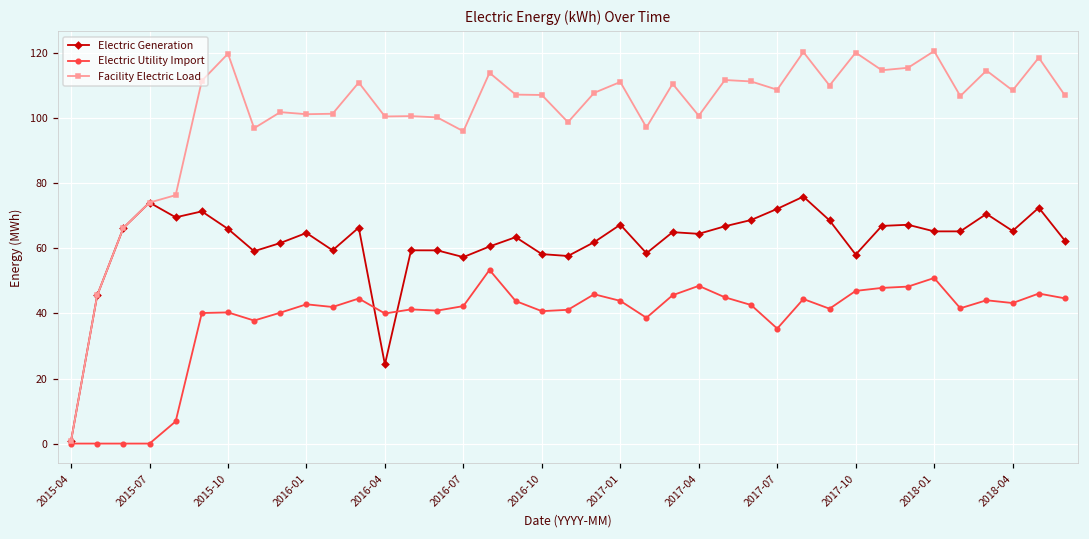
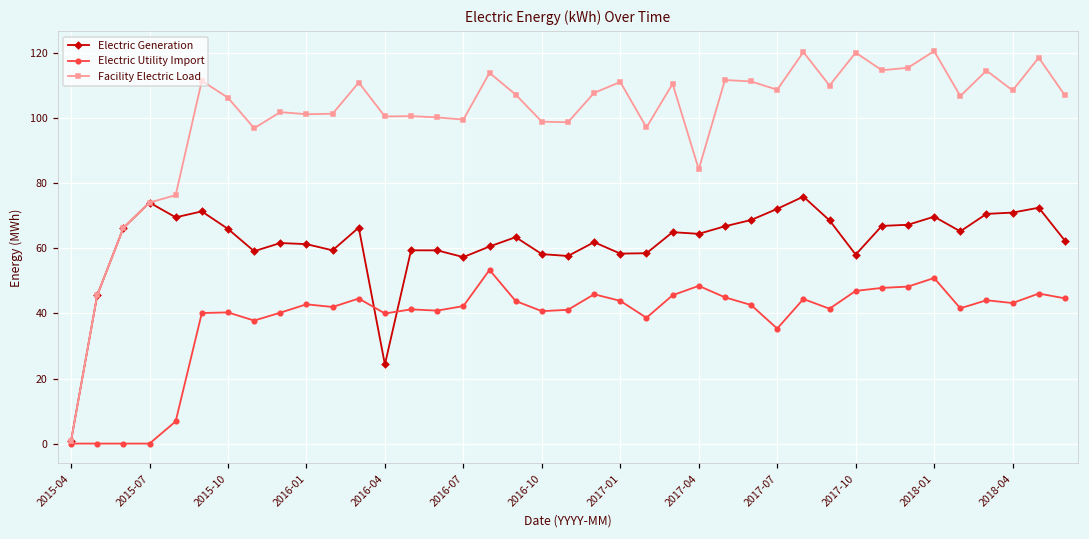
Facility Electric Load, 2015-10: 120 -> 106
Electric Generation, 2016-01: 65 -> 61
Facility Electric Load, 2016-07: 96 -> 100
Facility Electric Load, 2016-10: 107 -> 99
Electric Generation, 2017-01: 67 -> 58
Facility Electric Load, 2017-04: 101 -> 84
Electric Generation, 2018-01: 65 -> 70
Electric Generation, 2018-04: 65 -> 71
